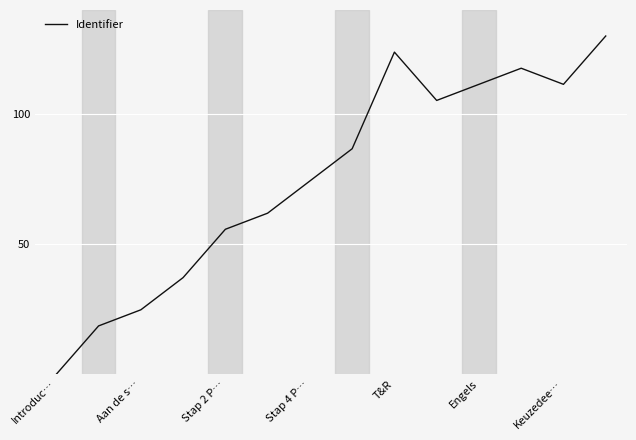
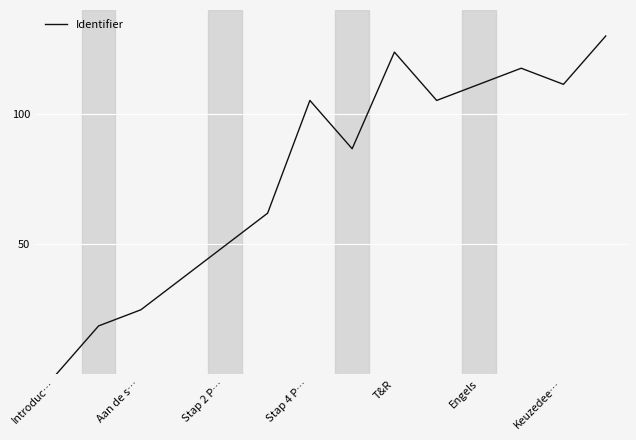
Stap 2 P…: 56 -> 50
Stap 4 P…: 74 -> 105
